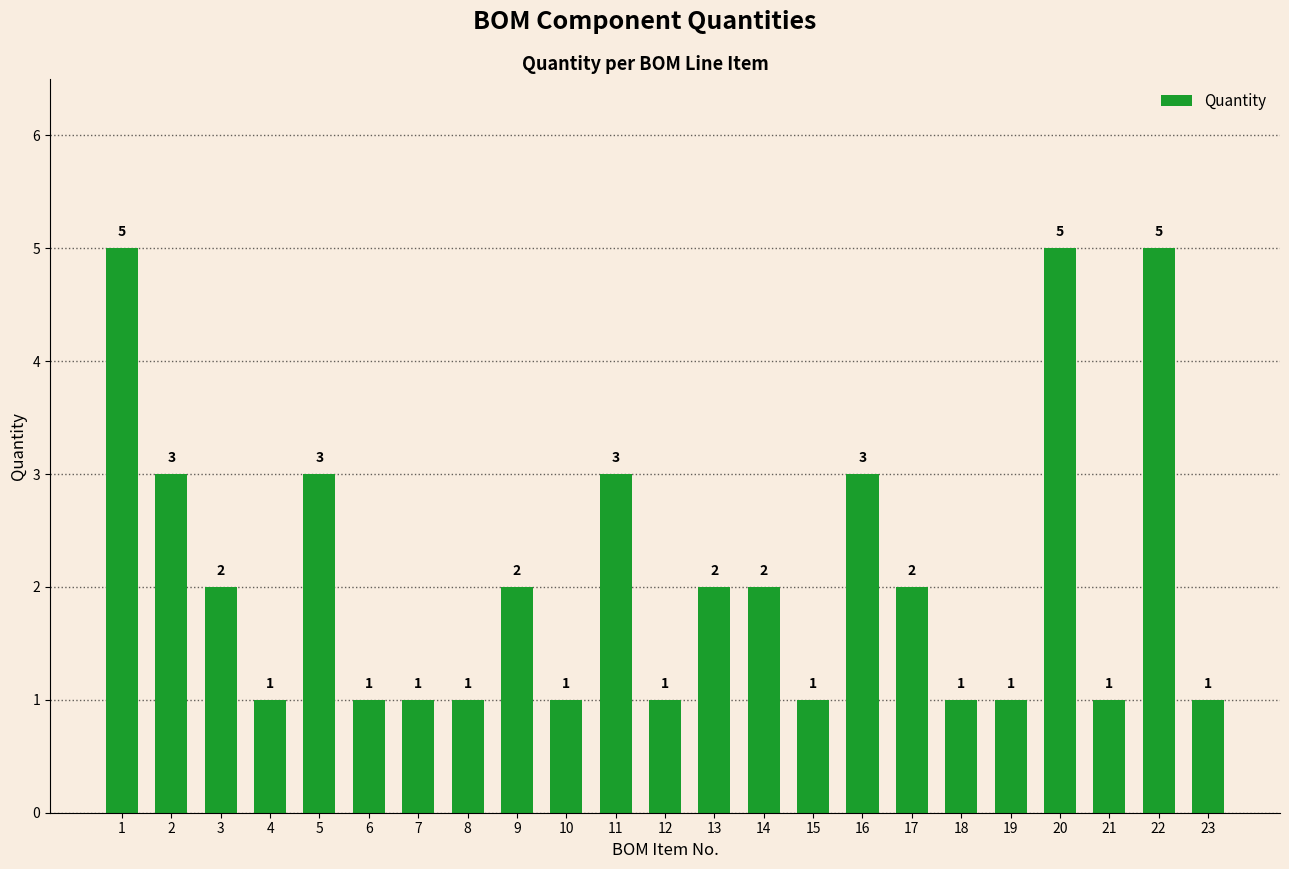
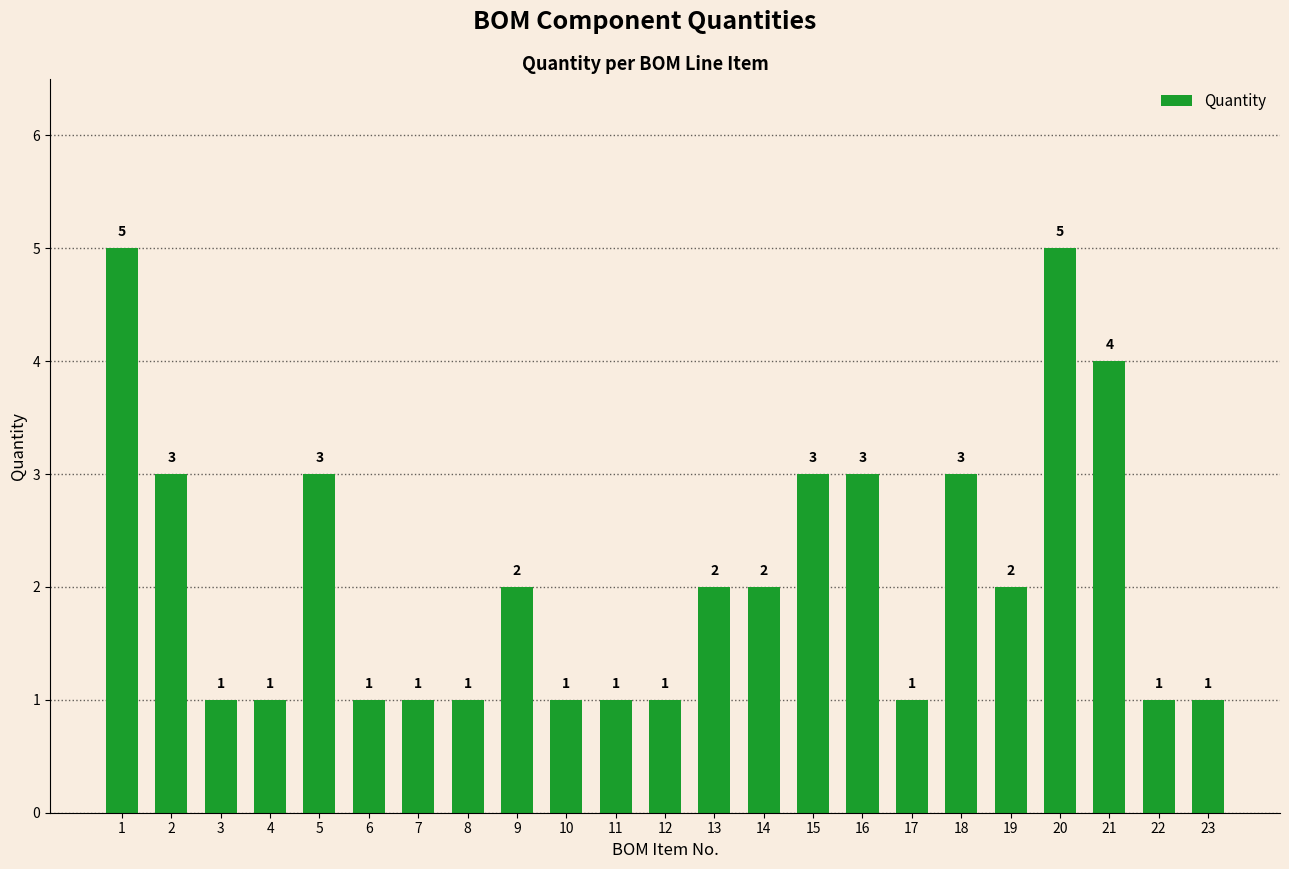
3: 2 -> 1
11: 3 -> 1
15: 1 -> 3
17: 2 -> 1
18: 1 -> 3
19: 1 -> 2
21: 1 -> 4
22: 5 -> 1
